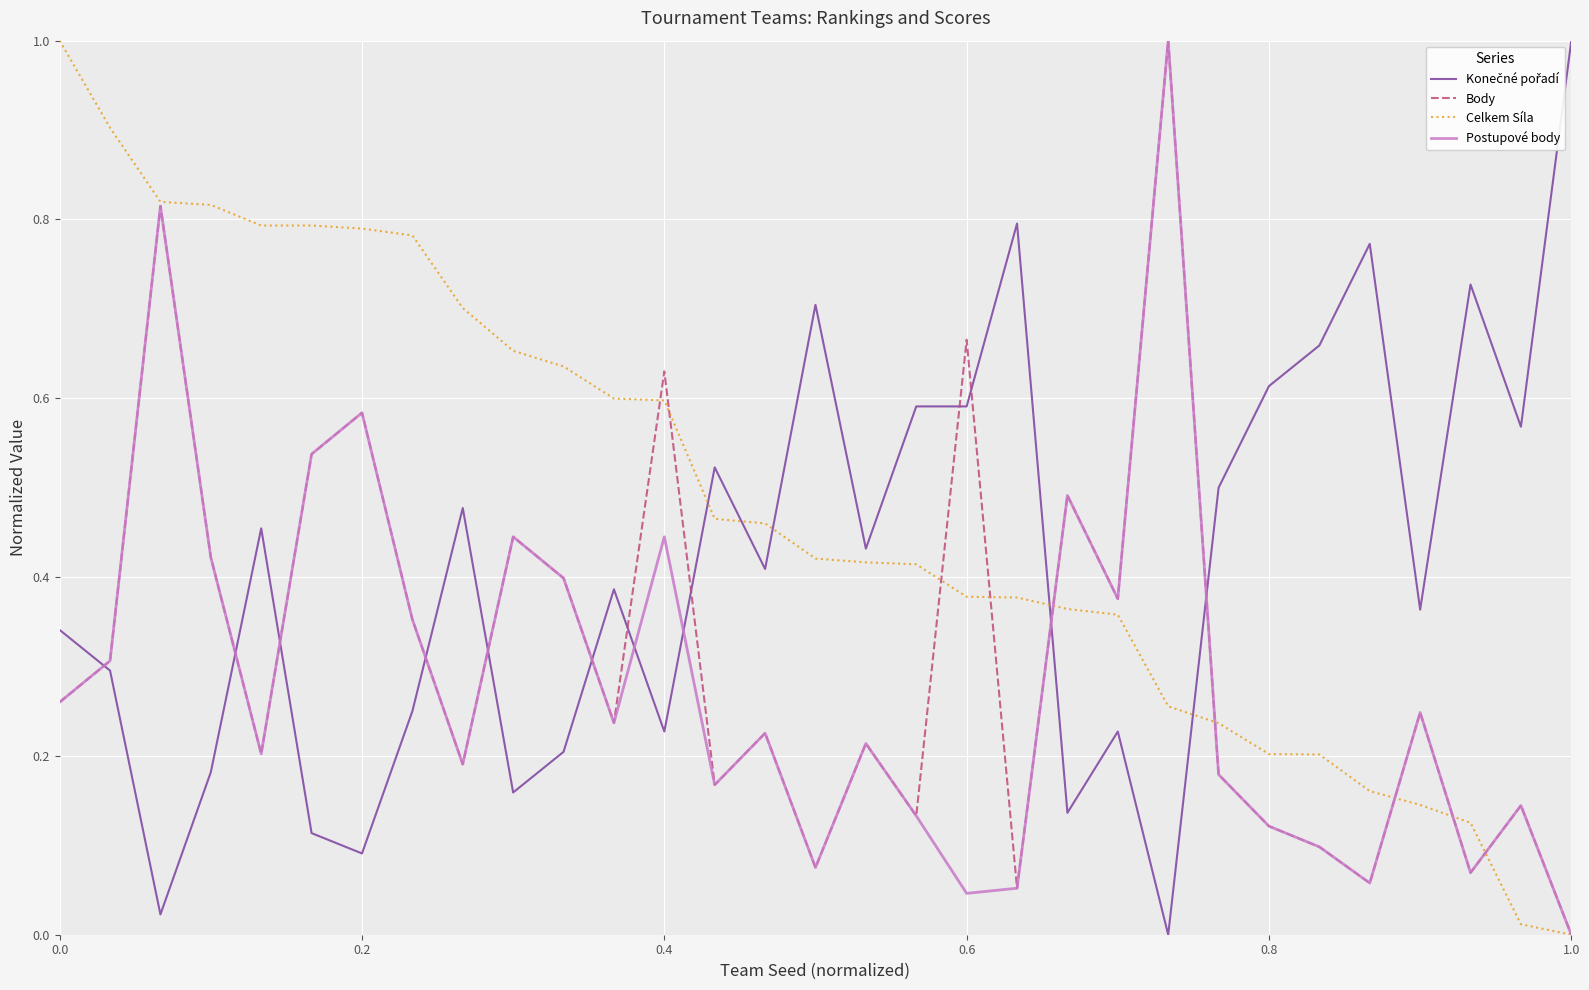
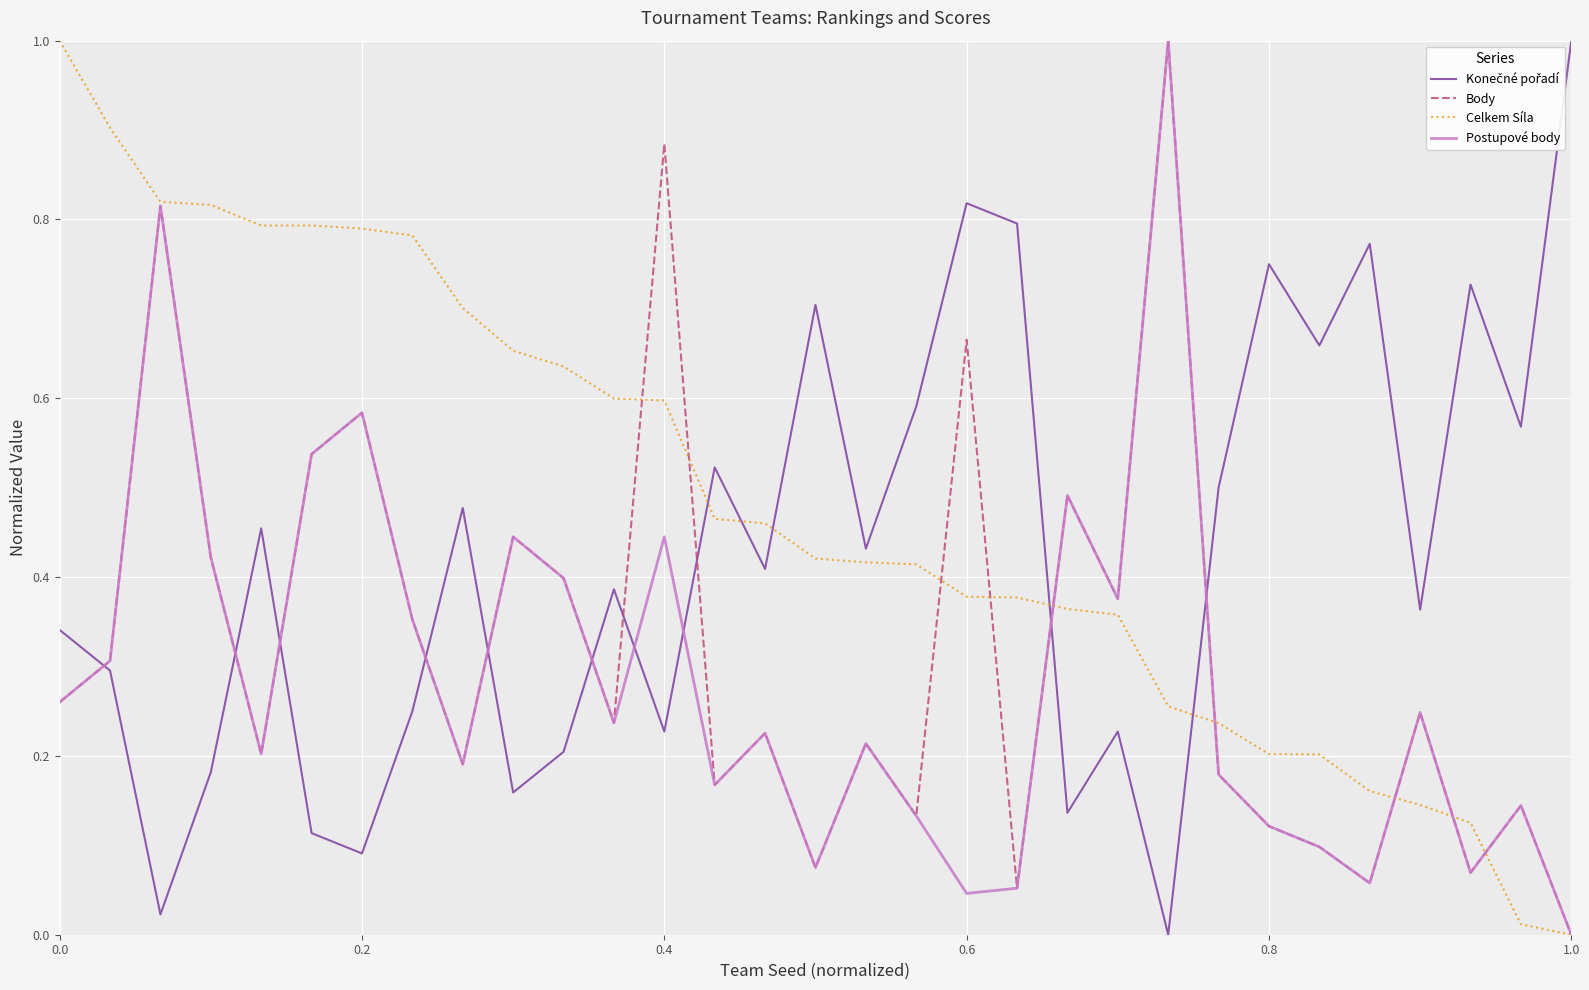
Body, 0.4: 0.63 -> 0.88
Konečné pořadí, 0.6: 0.59 -> 0.82
Konečné pořadí, 0.8: 0.61 -> 0.75
